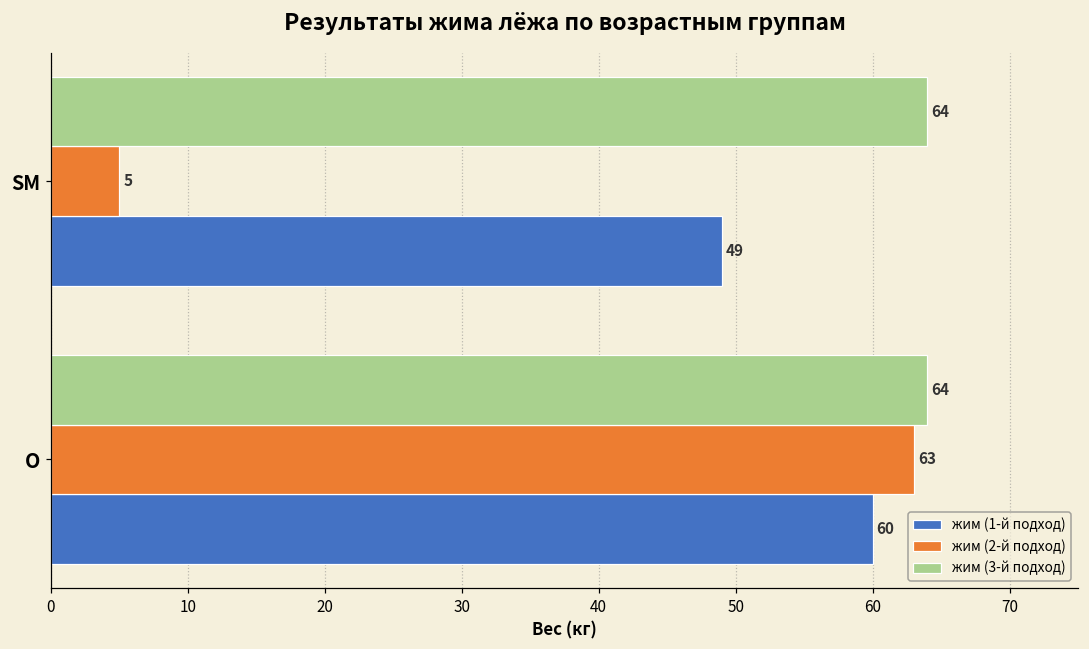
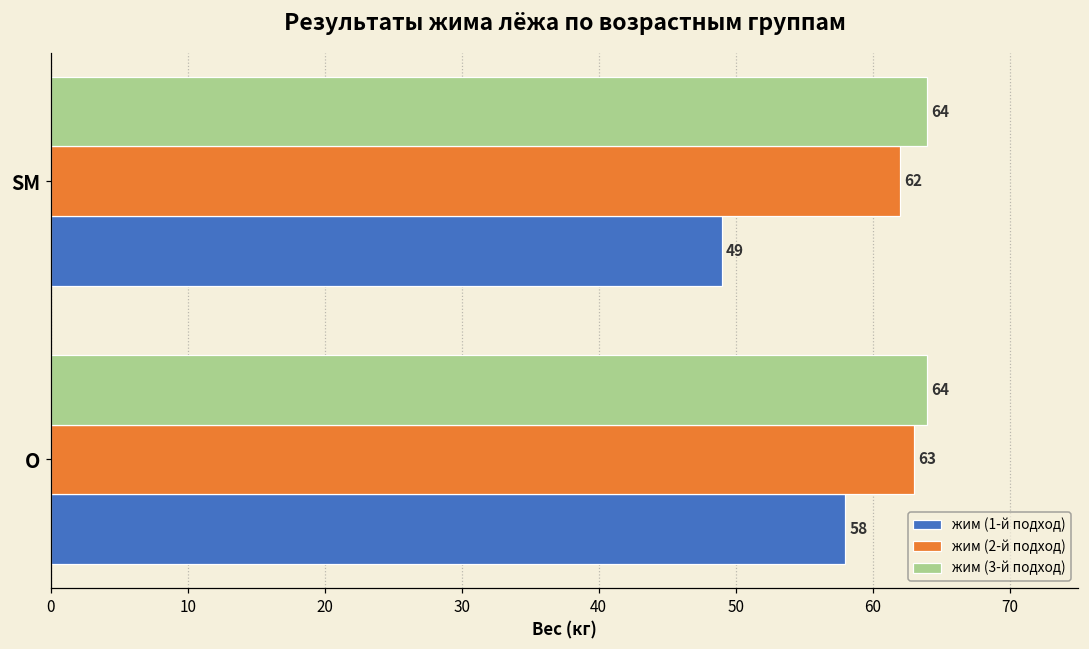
жим (2-й подход), SM: 5 -> 62
жим (1-й подход), O: 60 -> 58
